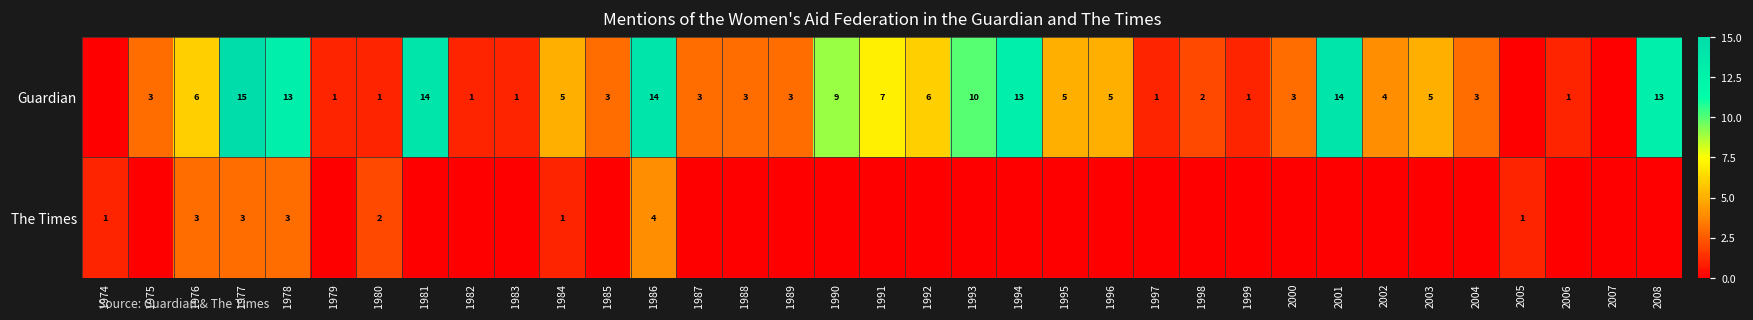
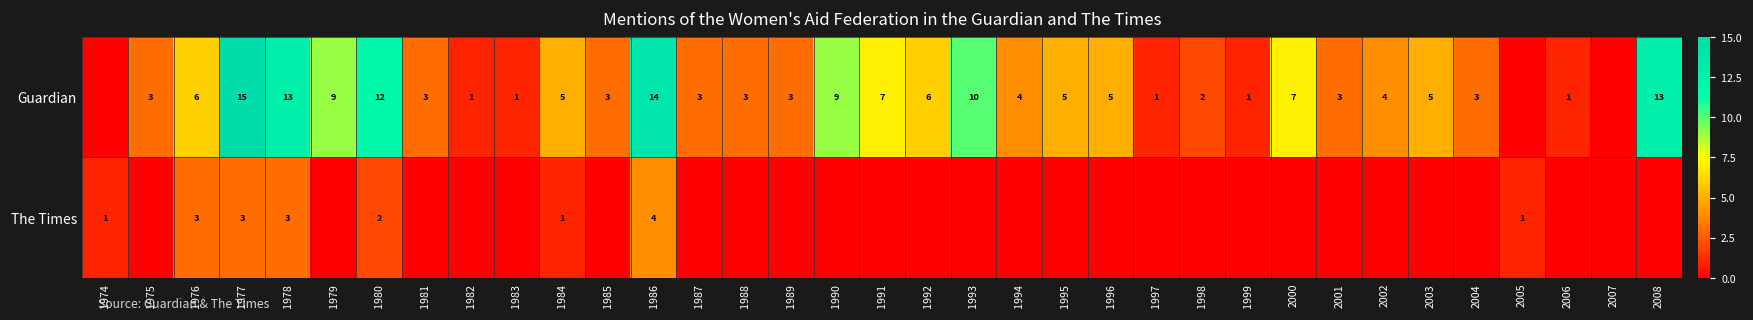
Guardian, 1979: 1 -> 9
Guardian, 1980: 1 -> 12
Guardian, 1981: 14 -> 3
Guardian, 1994: 13 -> 4
Guardian, 2000: 3 -> 7
Guardian, 2001: 14 -> 3
